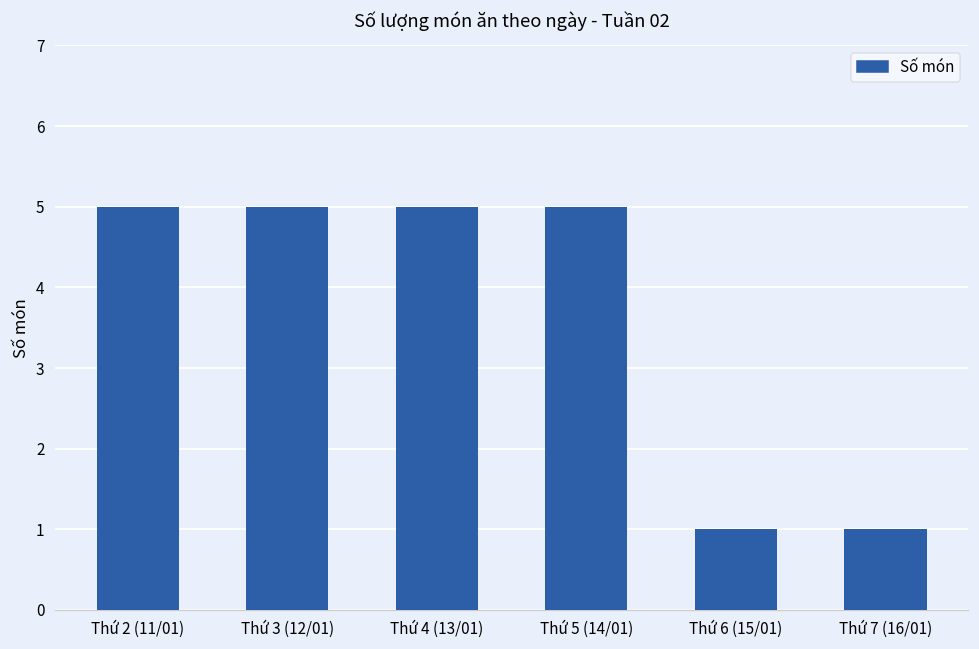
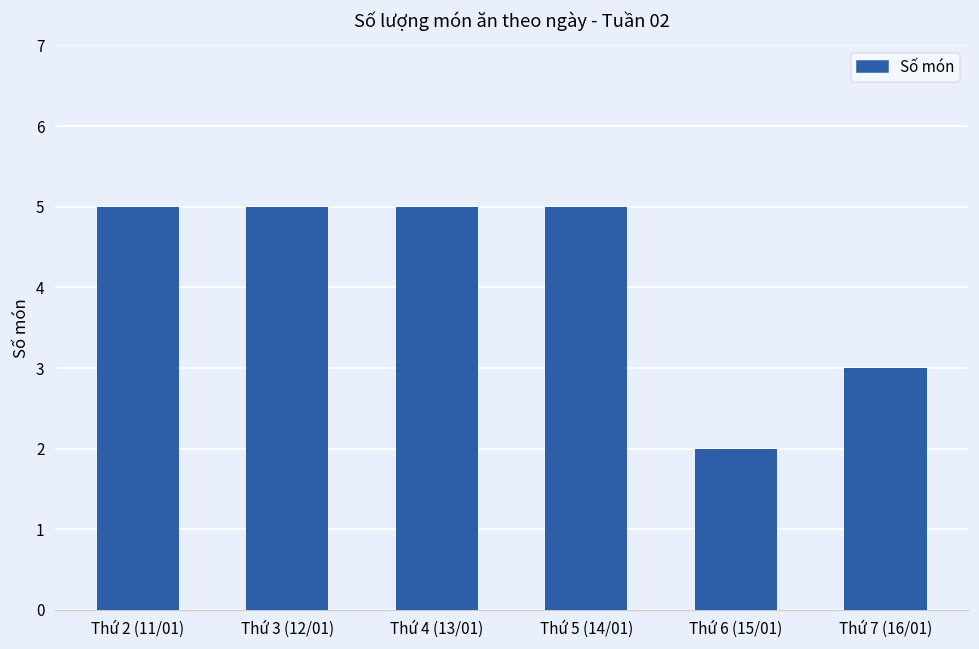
Thứ 6 (15/01): 1 -> 2
Thứ 7 (16/01): 1 -> 3
